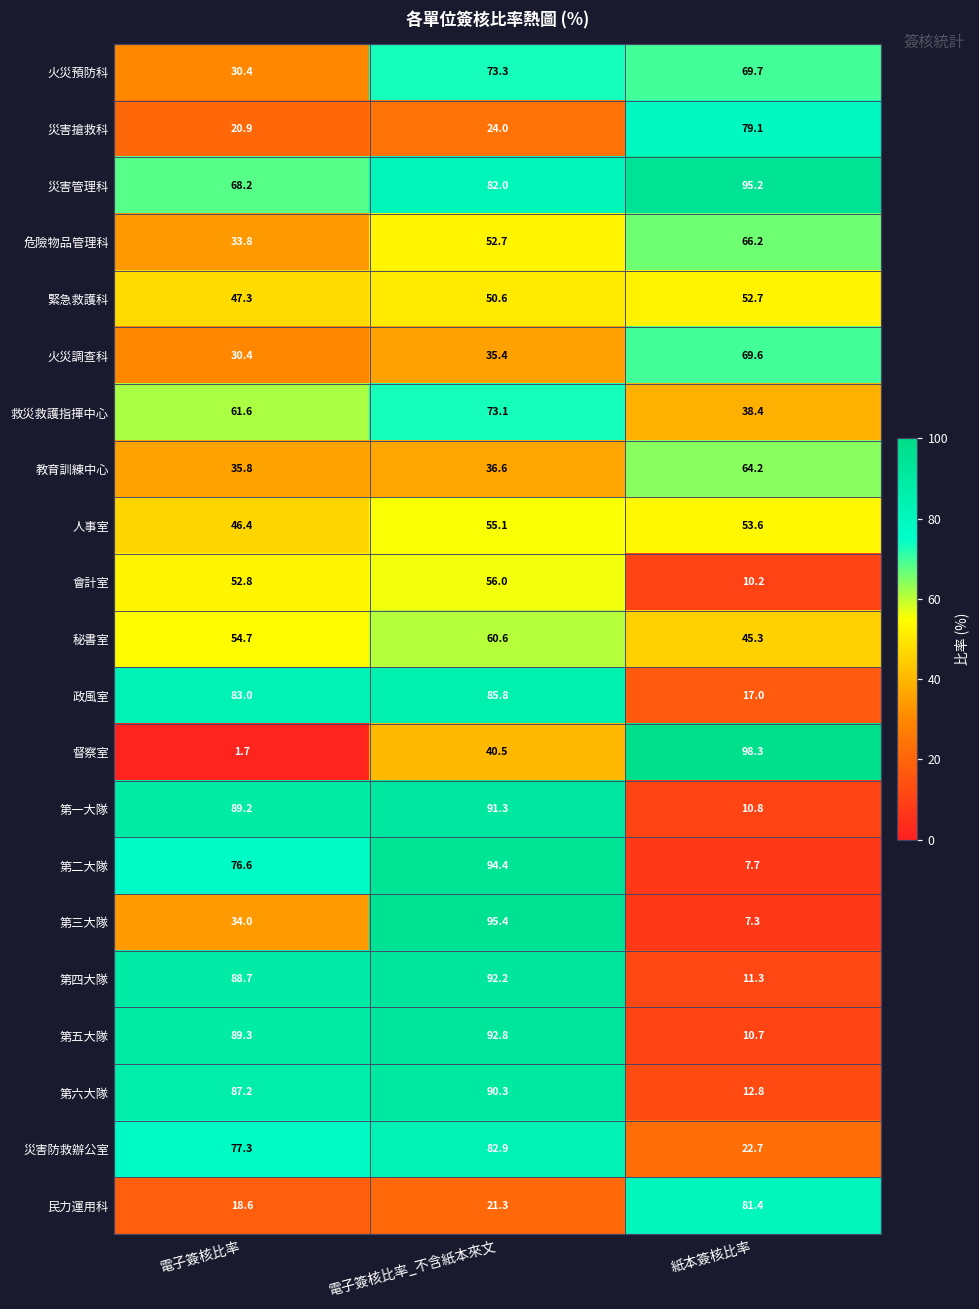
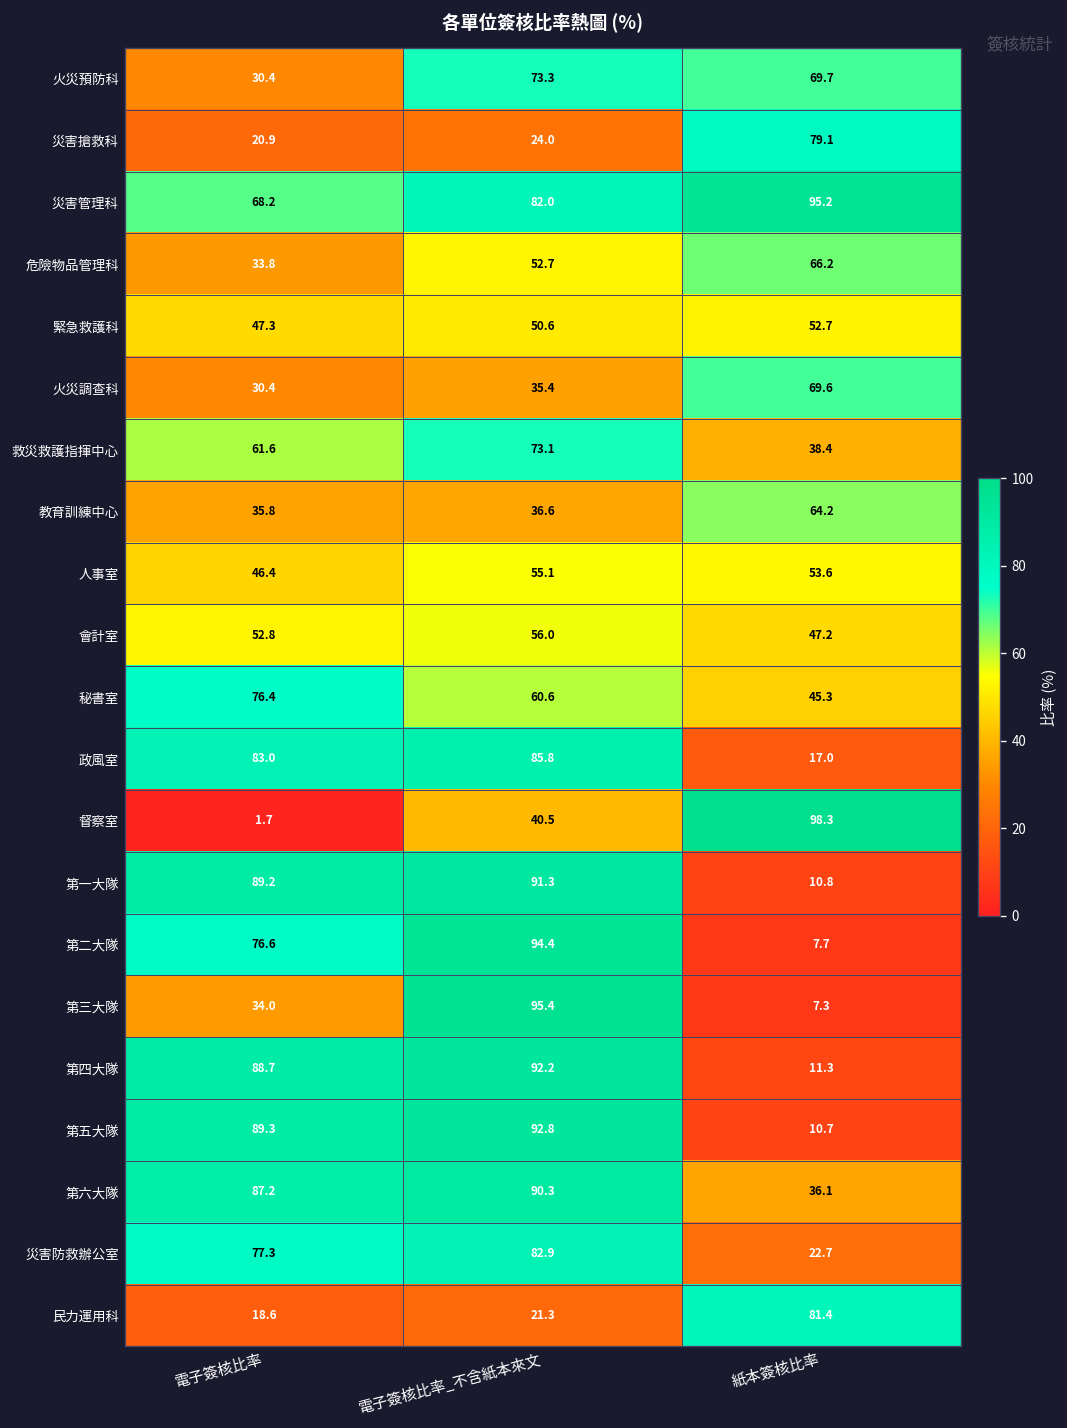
會計室, 紙本簽核比率: 10.2 -> 47.2
秘書室, 電子簽核比率: 54.7 -> 76.4
第六大隊, 紙本簽核比率: 12.8 -> 36.1
